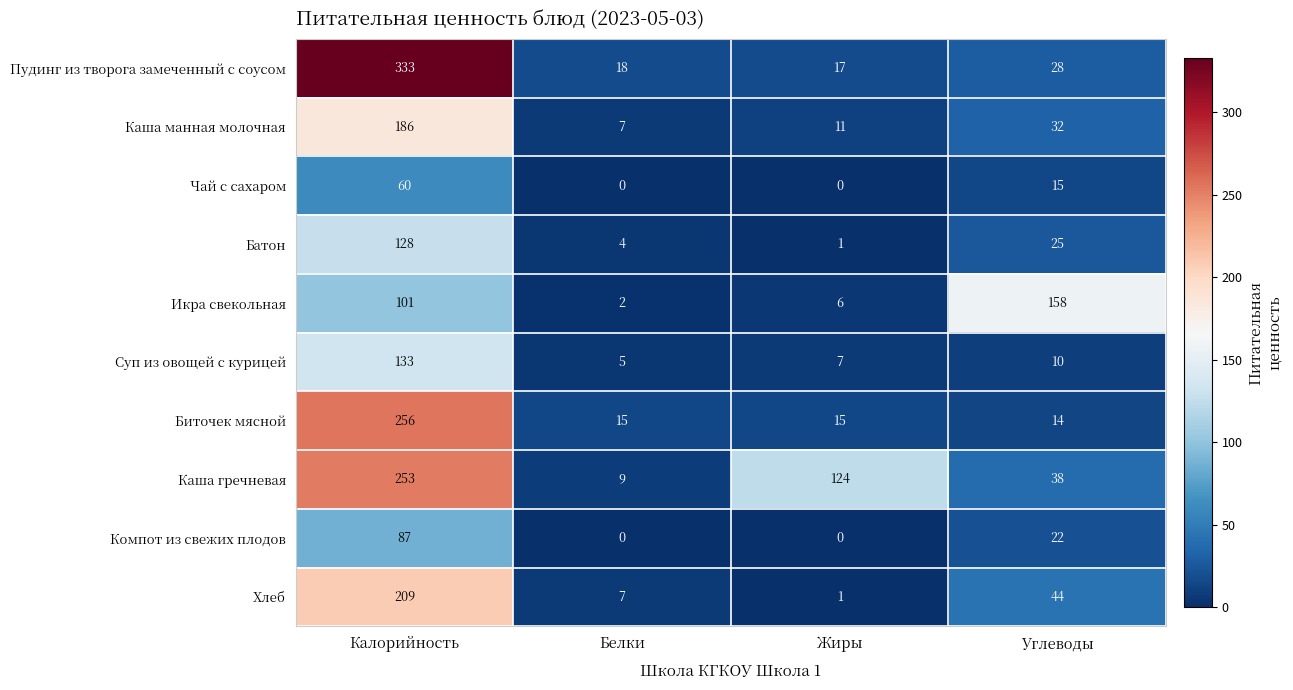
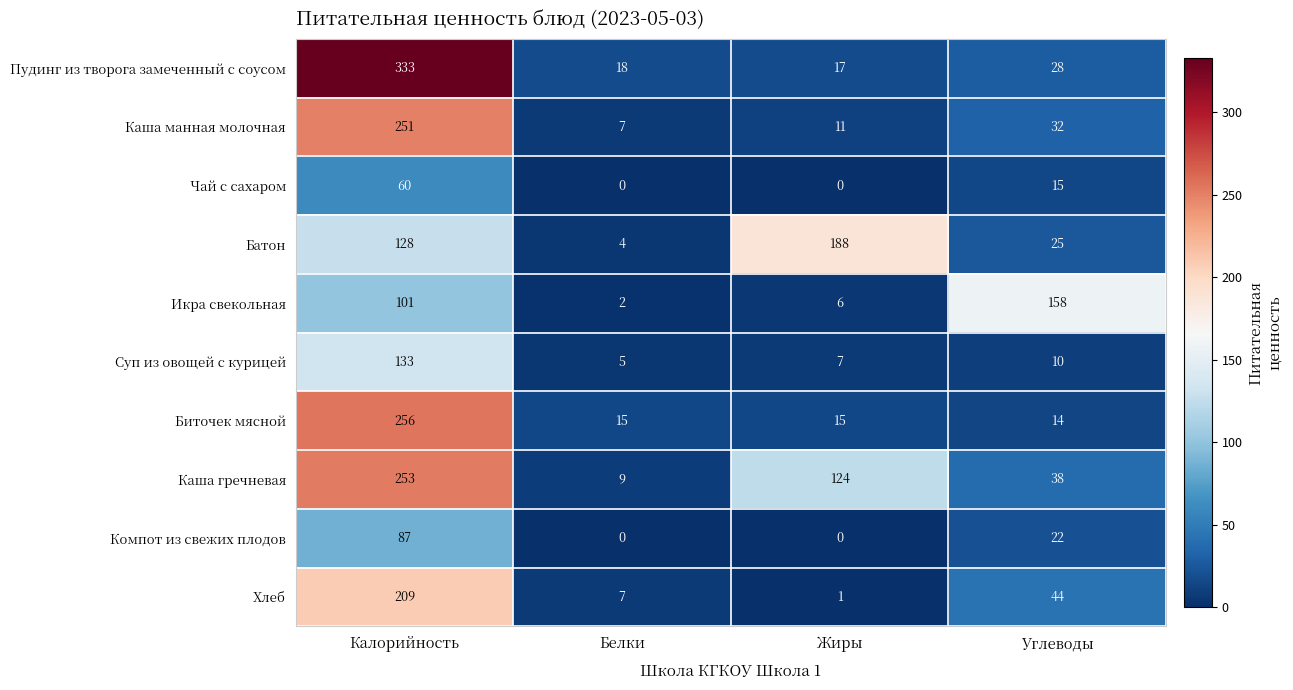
Каша манная молочная, Калорийность: 186 -> 251
Батон, Жиры: 1 -> 188
